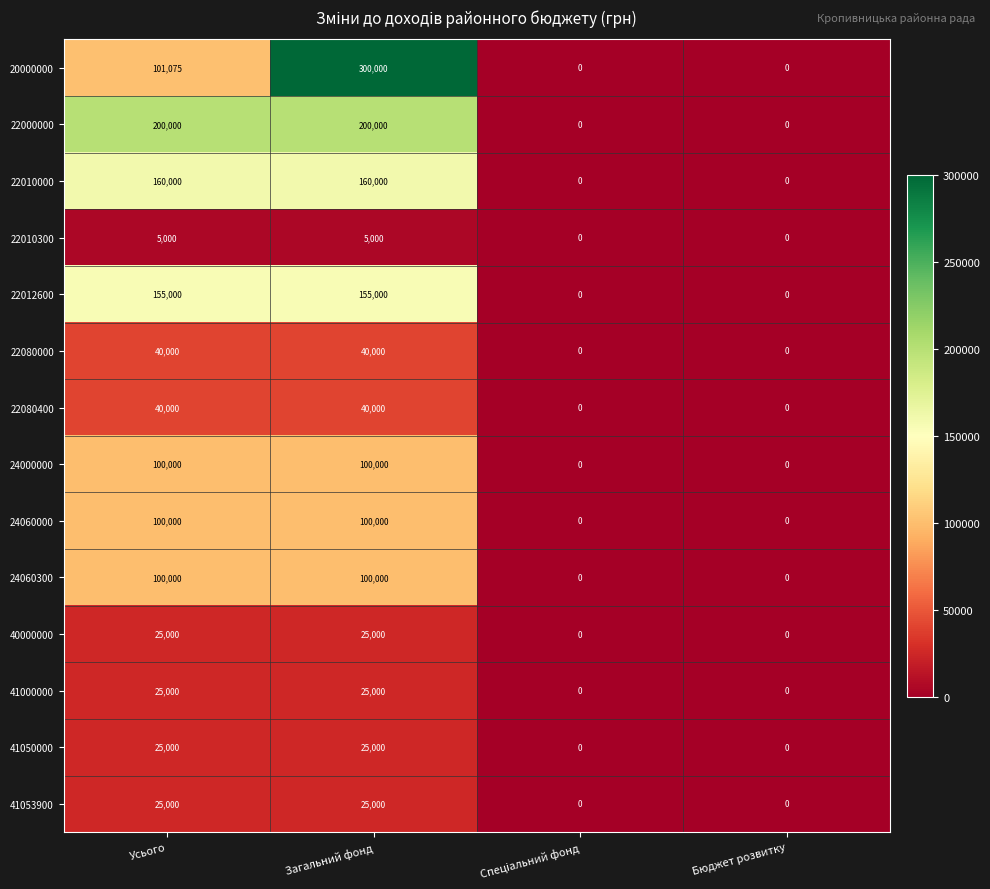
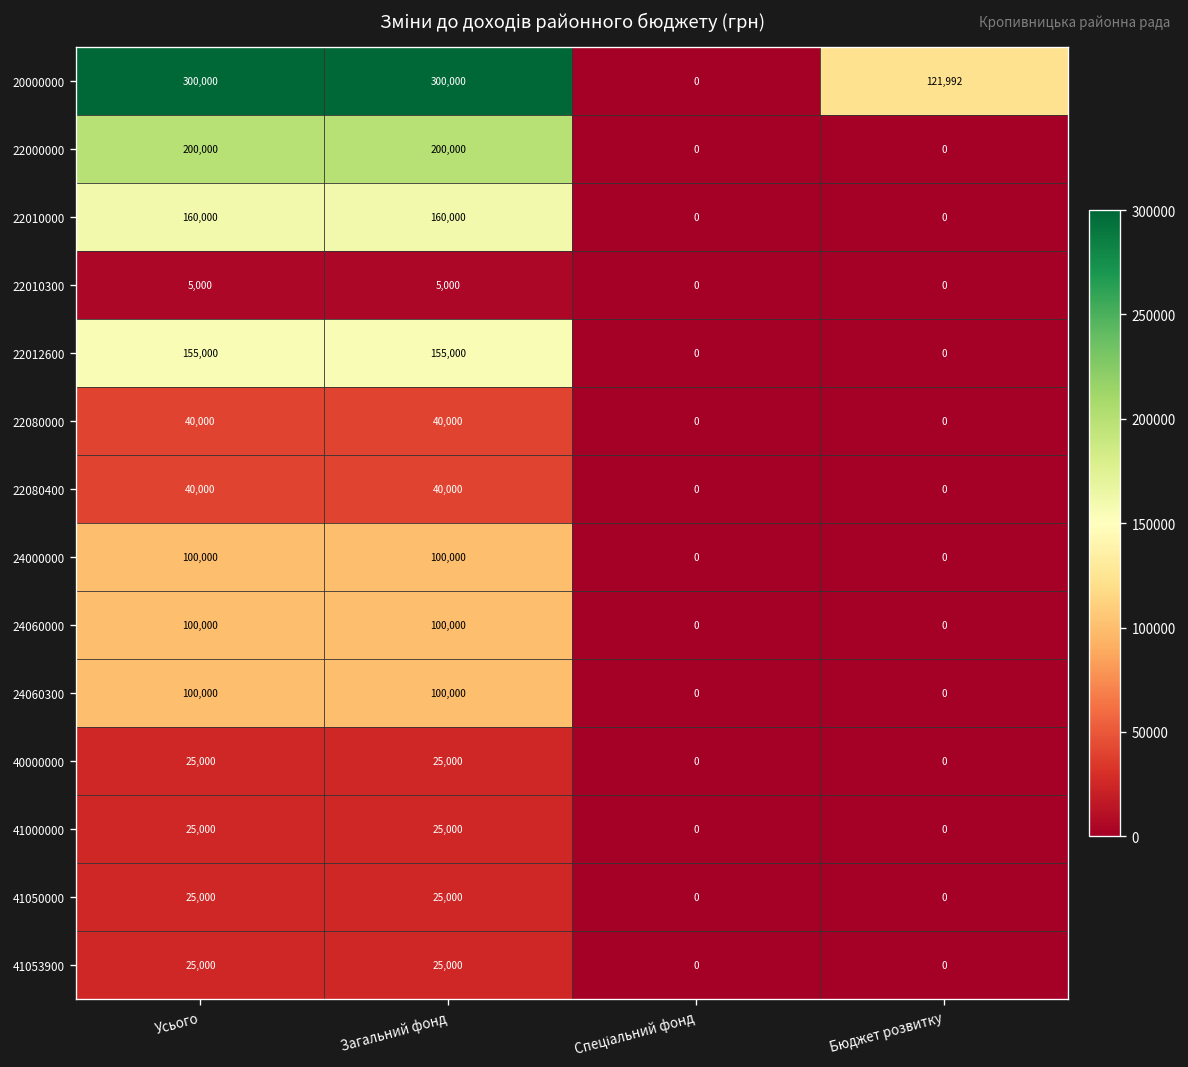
20000000, Усього: 101,075 -> 300,000
20000000, Бюджет розвитку: 0 -> 121,992
